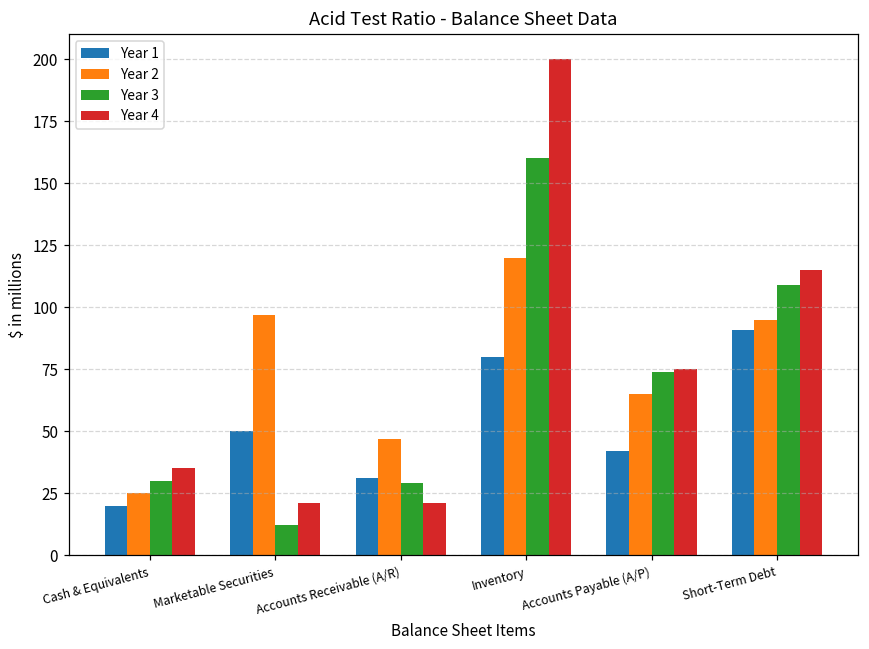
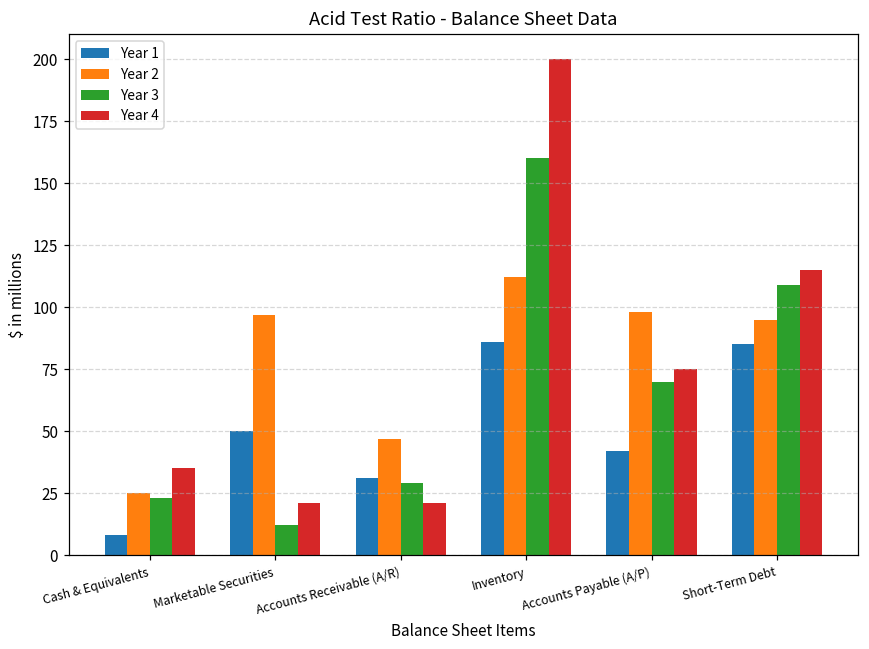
Year 1, Cash & Equivalents: 20 -> 8
Year 3, Cash & Equivalents: 30 -> 23
Year 1, Inventory: 80 -> 86
Year 2, Inventory: 120 -> 112
Year 2, Accounts Payable (A/P): 65 -> 98
Year 3, Accounts Payable (A/P): 74 -> 70
Year 1, Short-Term Debt: 91 -> 85
